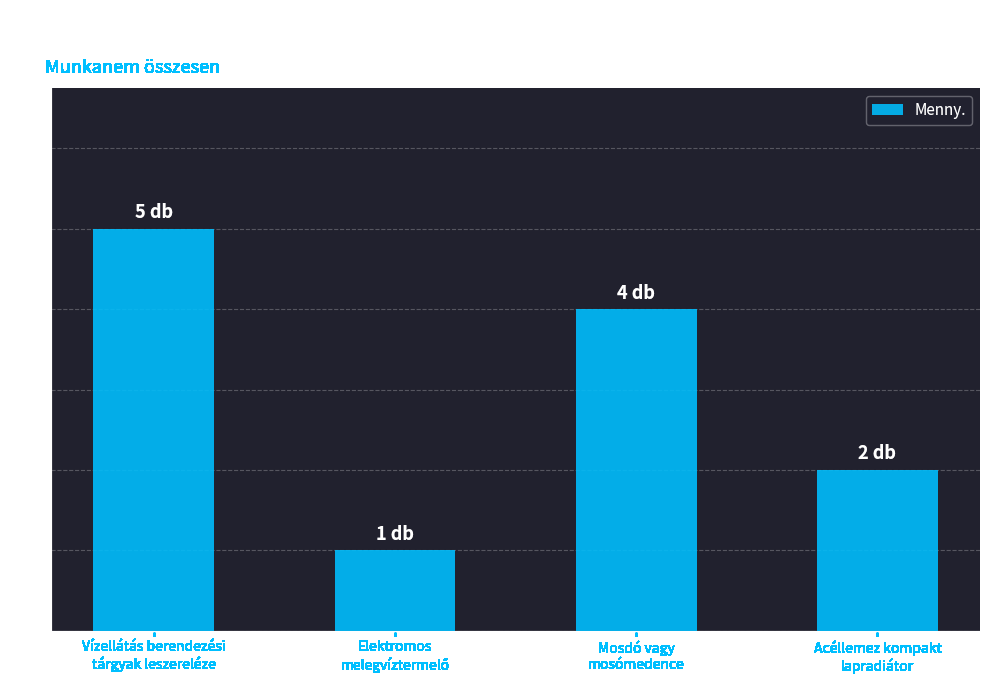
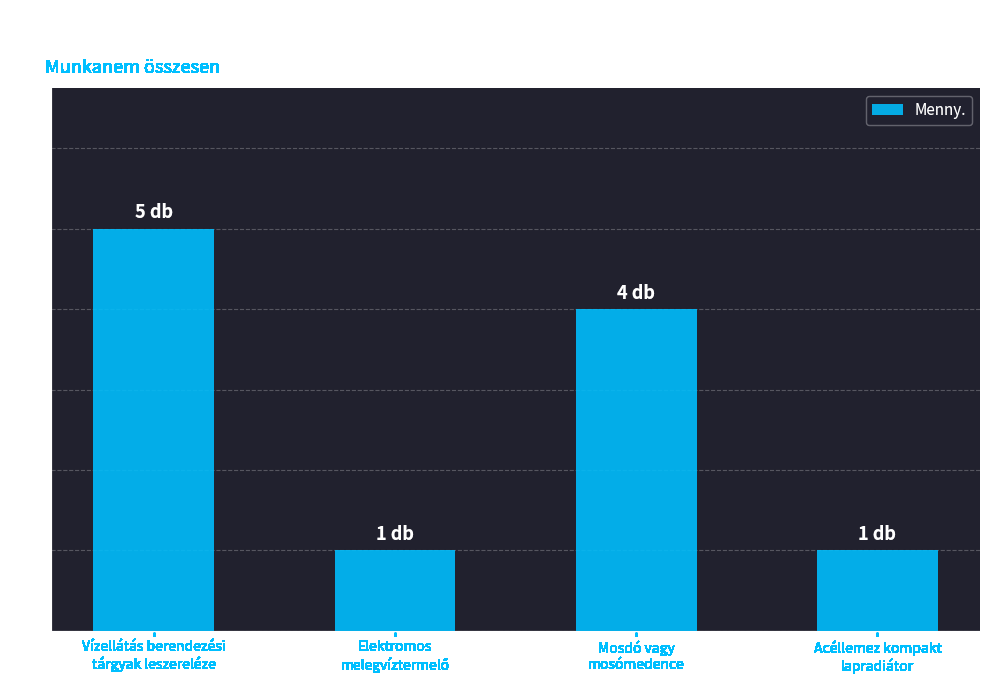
Acéllemez kompakt lapradiátor: 2 -> 1
